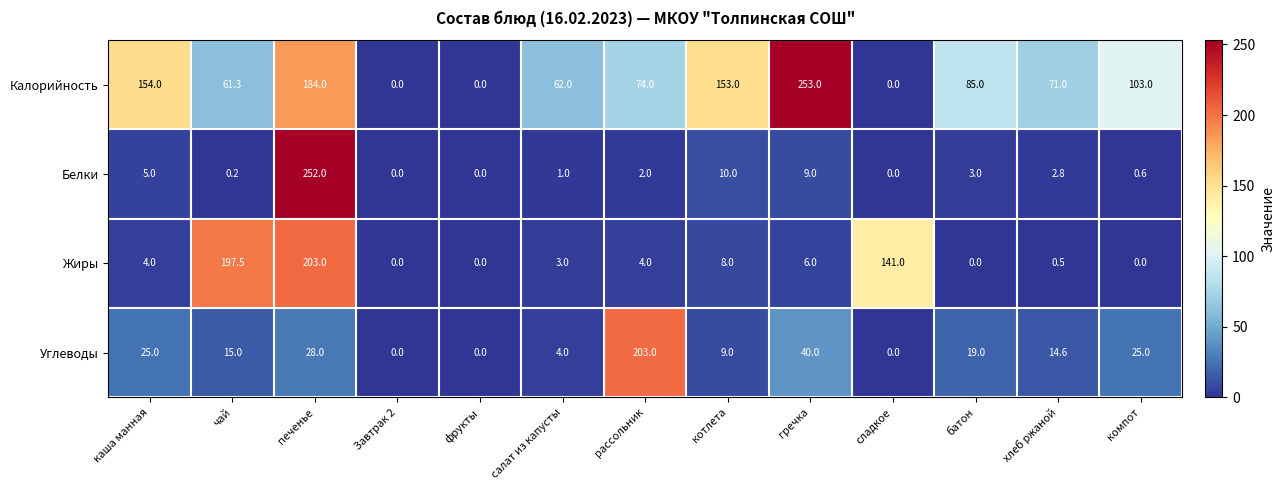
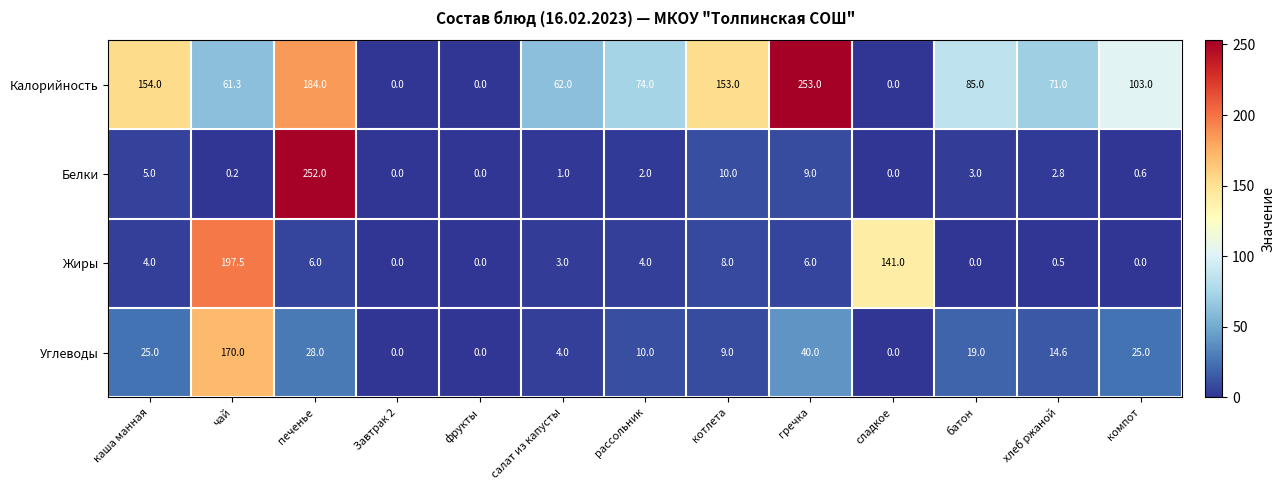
Жиры, печенье: 203.0 -> 6.0
Углеводы, чай: 15.0 -> 170.0
Углеводы, рассольник: 203.0 -> 10.0
